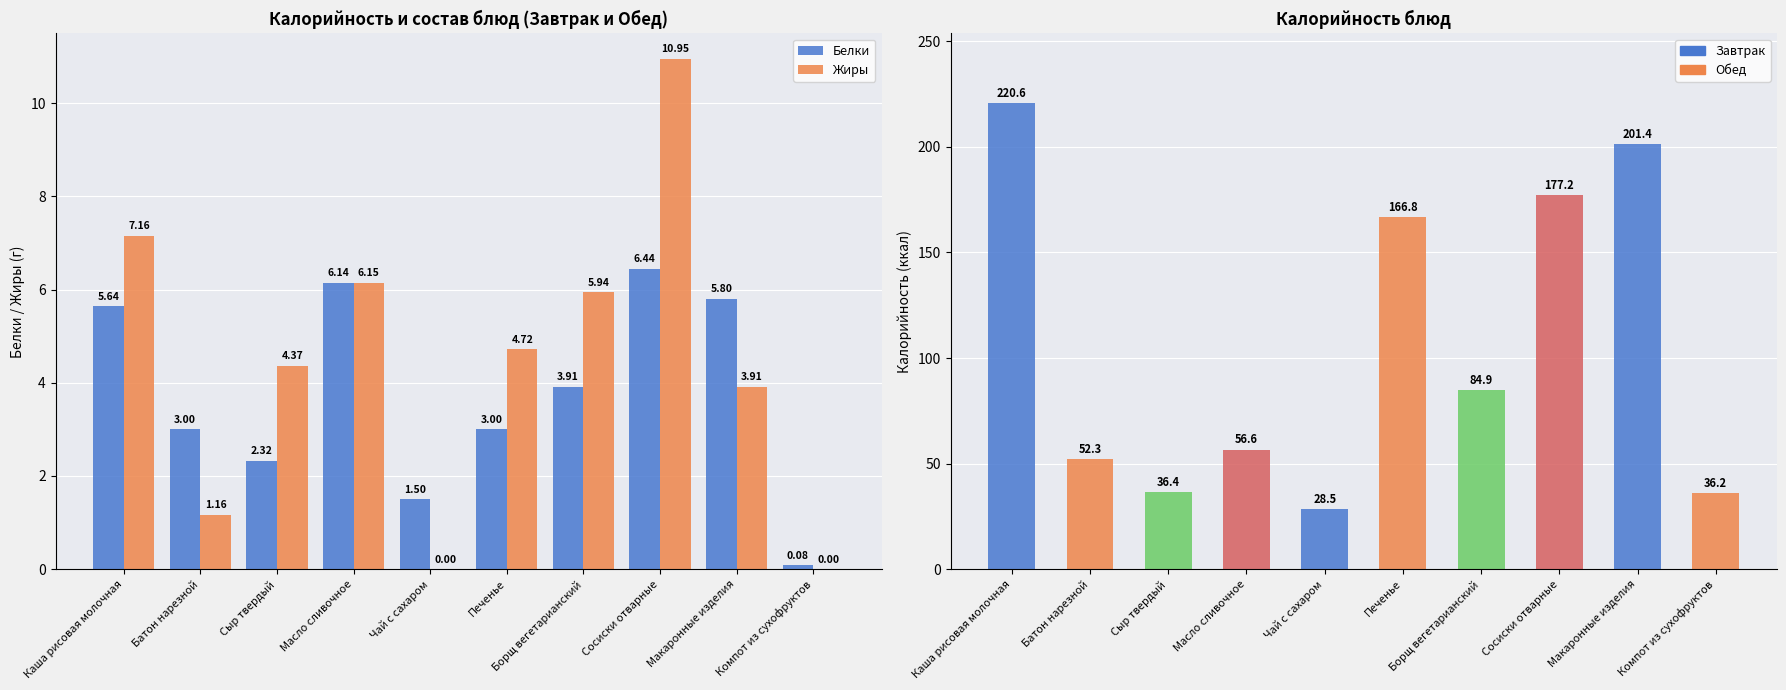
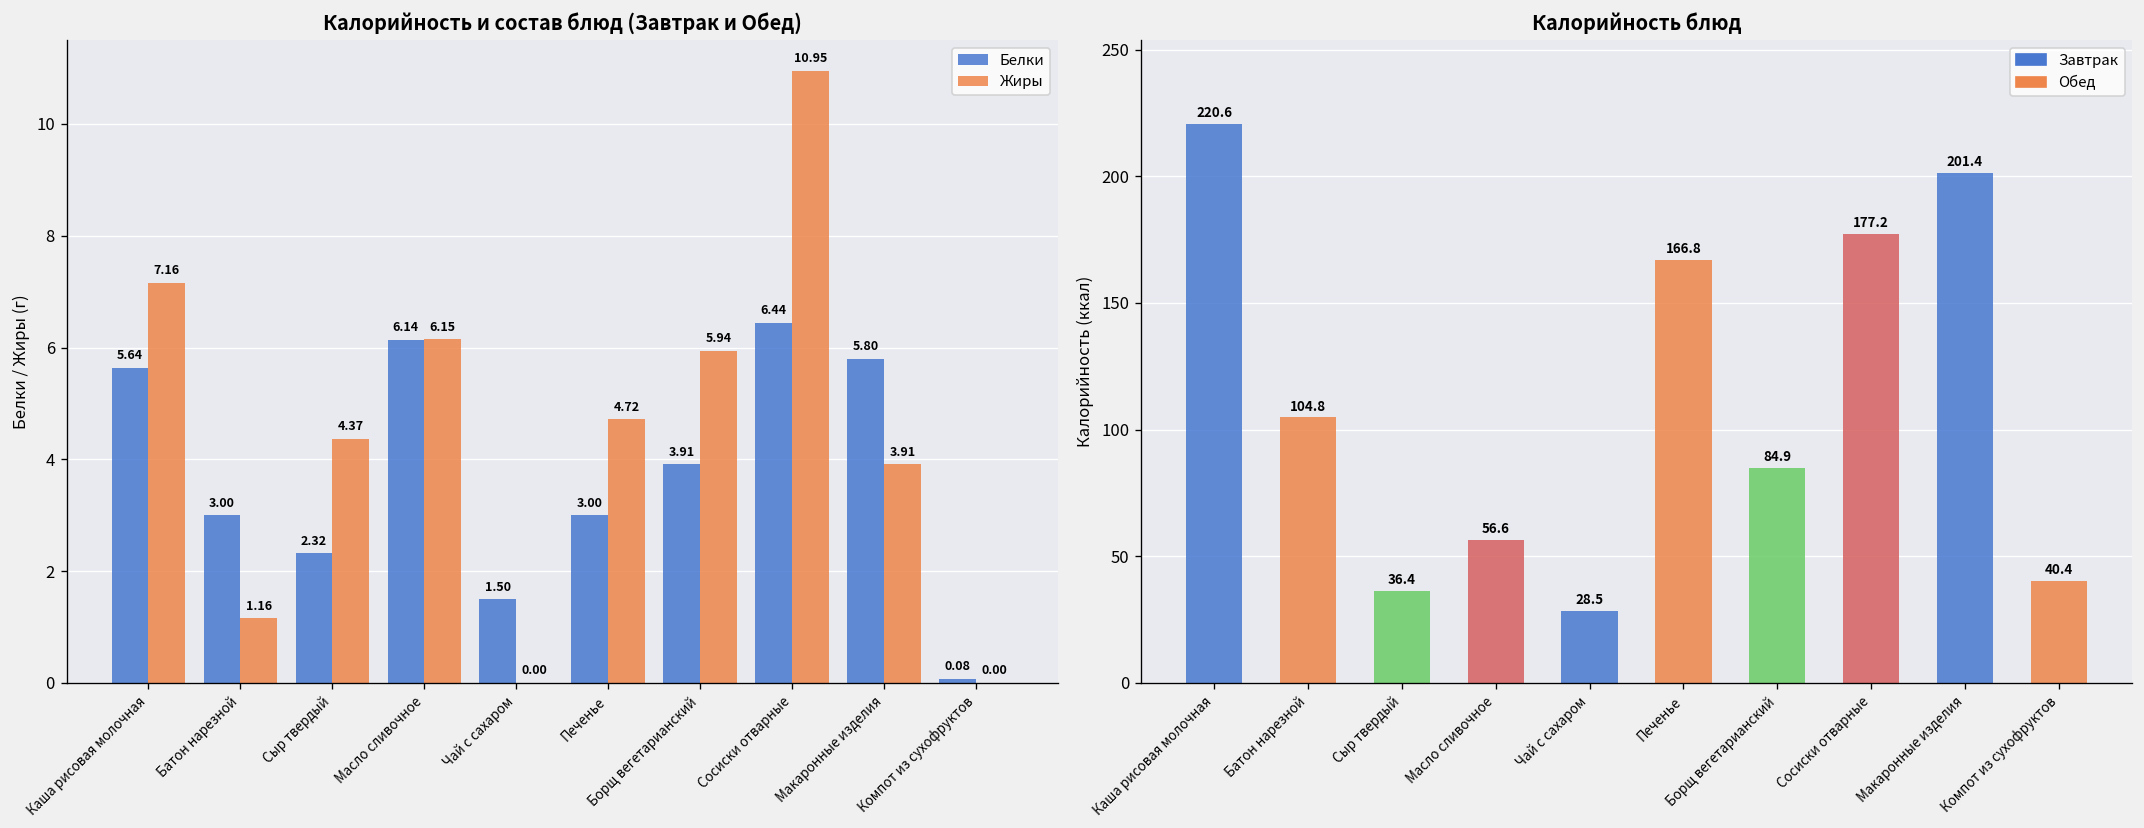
Калорийность блюд, Батон нарезной: 52.3 -> 104.8
Калорийность блюд, Компот из сухофруктов: 36.2 -> 40.4
